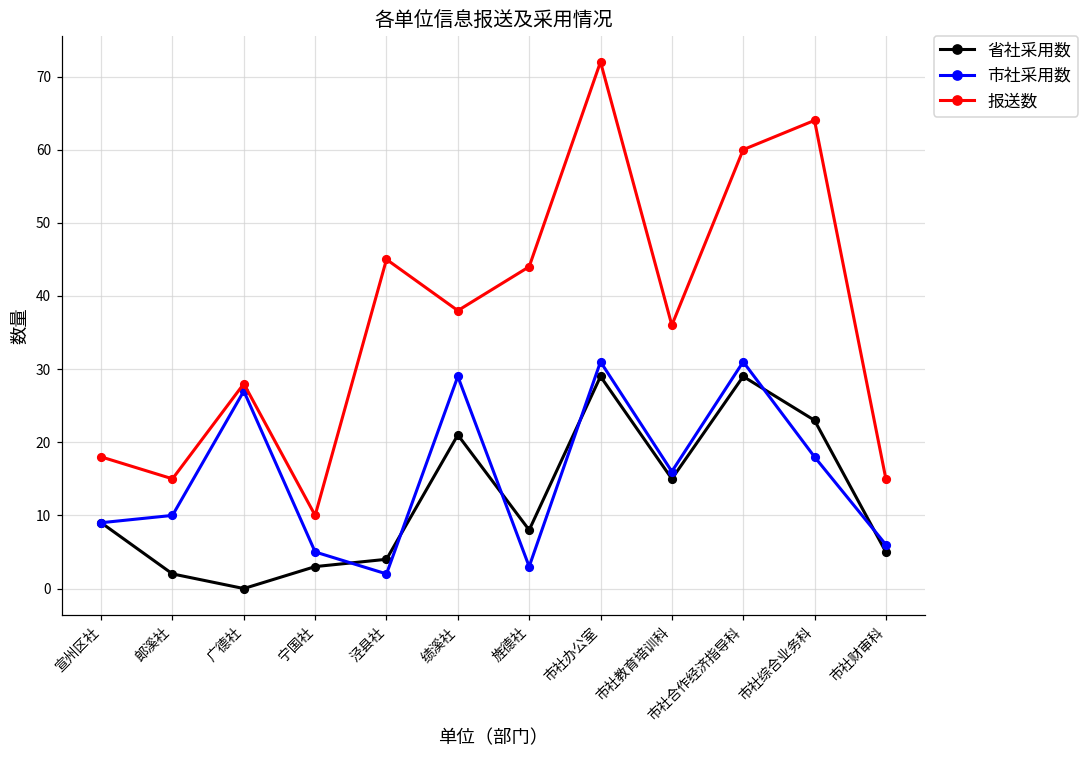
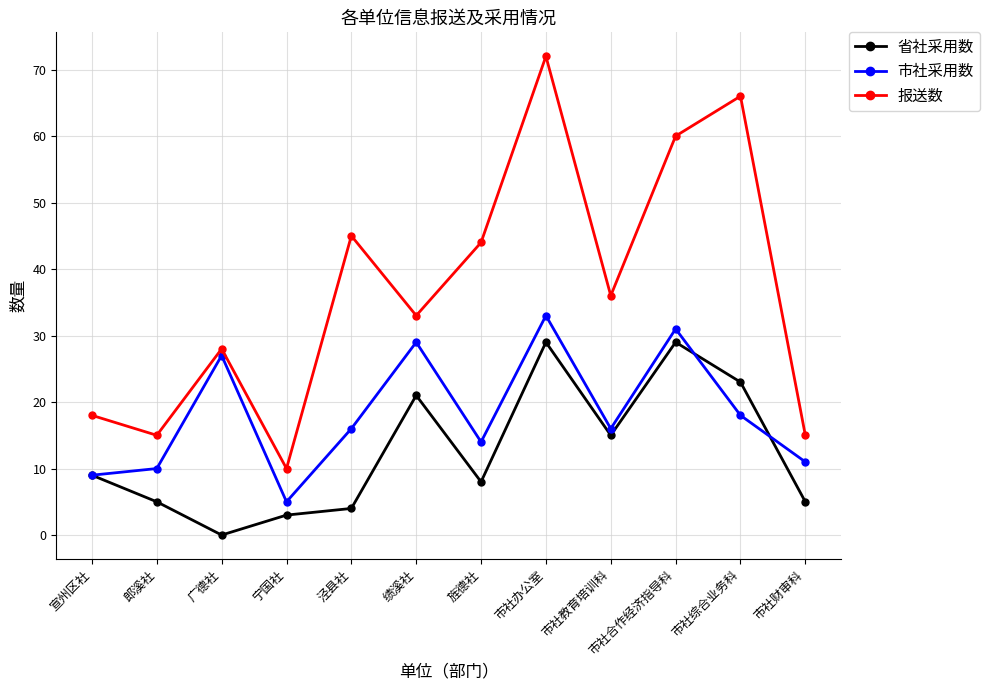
省社采用数, 郎溪社: 2 -> 5
市社采用数, 泾县社: 2 -> 16
报送数, 绩溪社: 38 -> 33
市社采用数, 旌德社: 3 -> 14
市社采用数, 市社办公室: 31 -> 33
报送数, 市社综合业务科: 64 -> 66
市社采用数, 市社财审科: 6 -> 11
